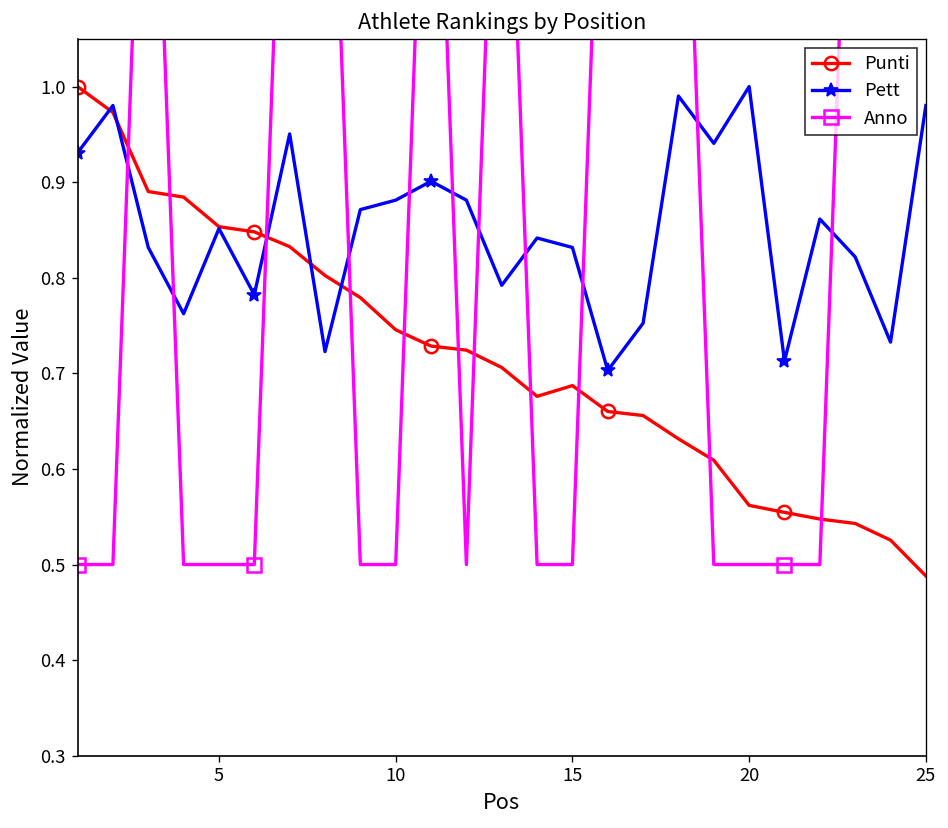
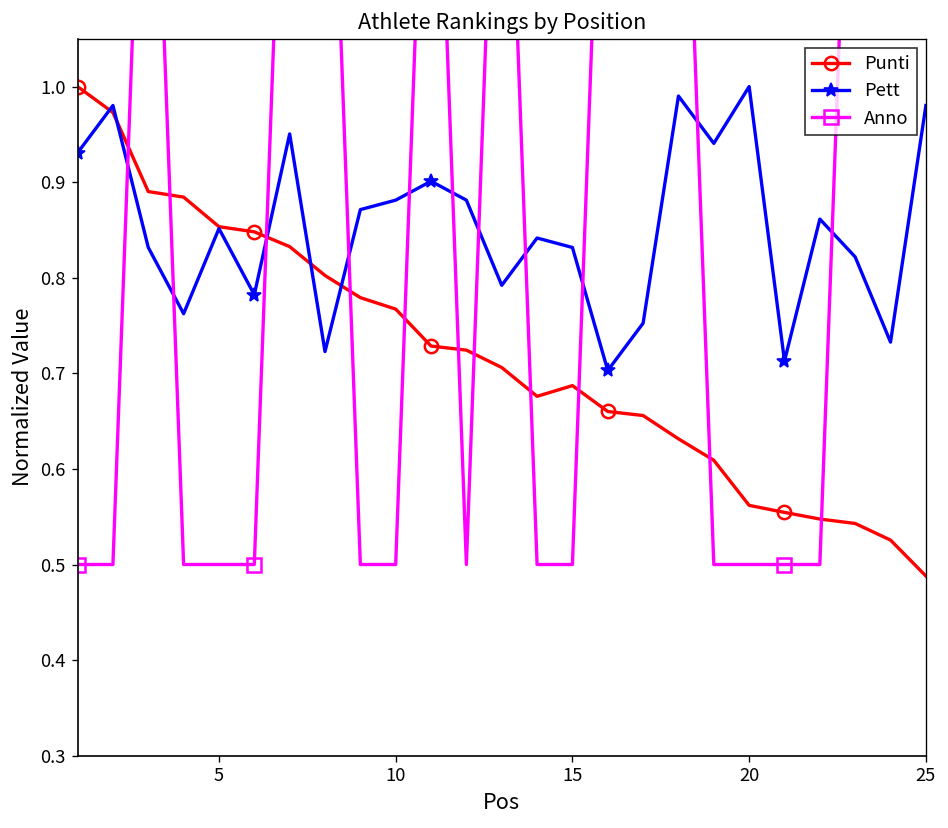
Punti, 10: 0.75 -> 0.77
